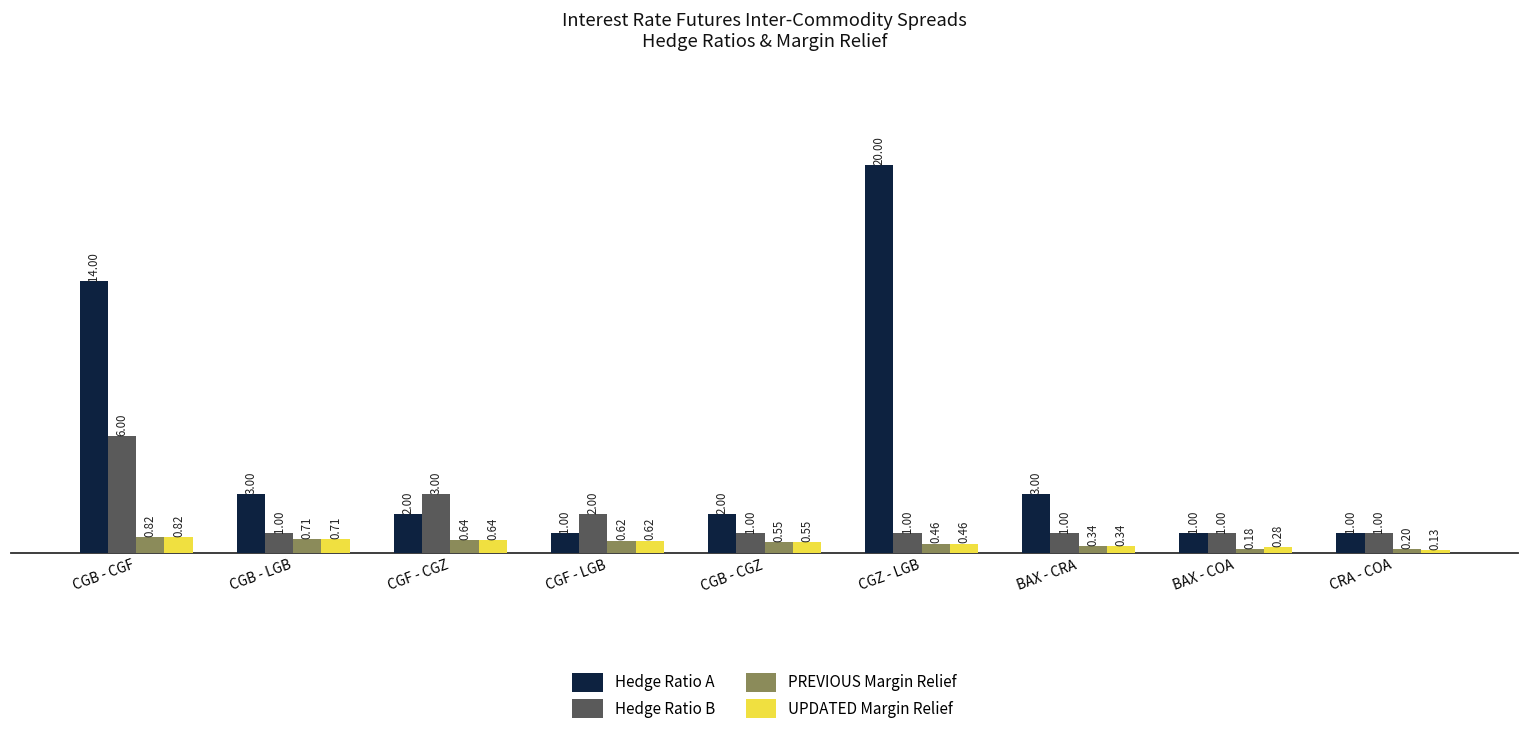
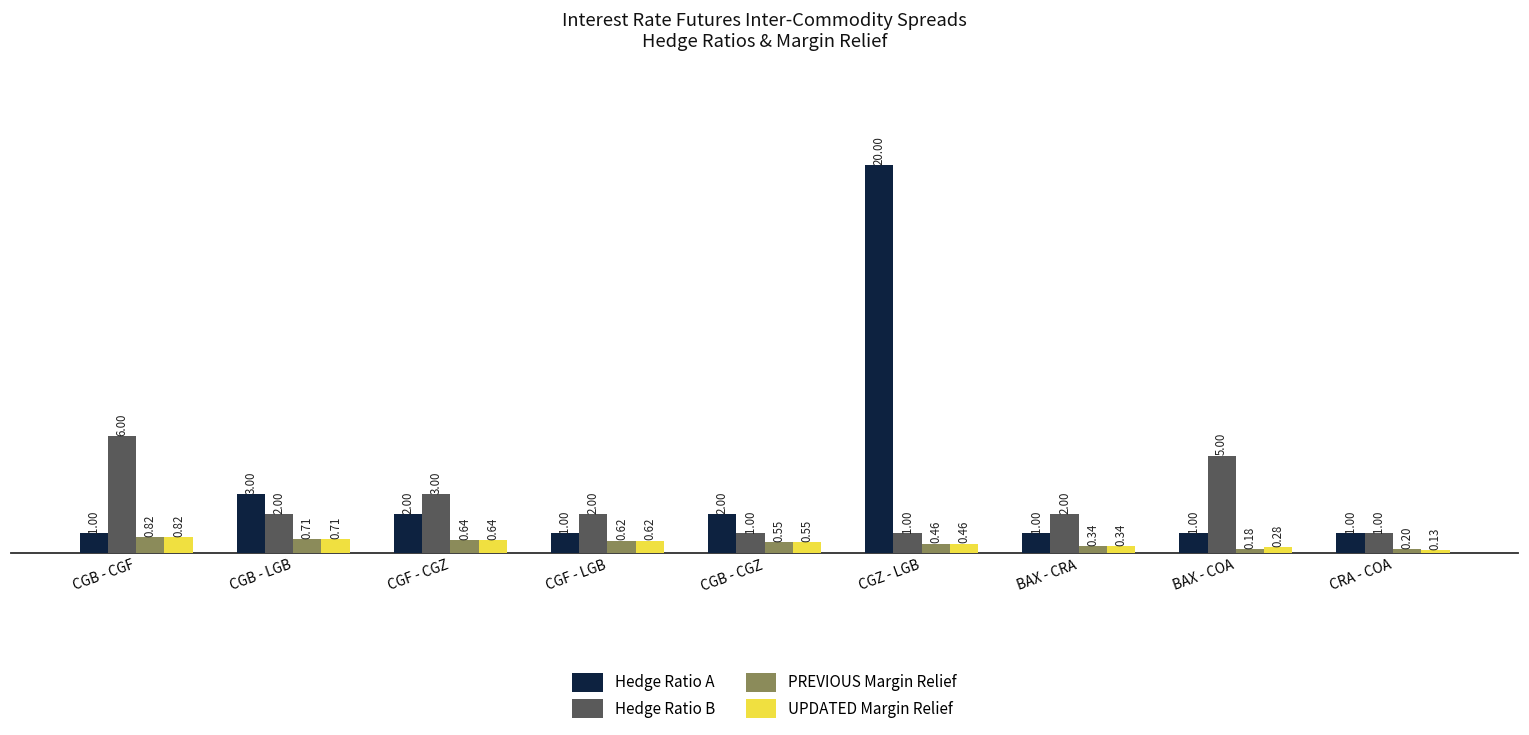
Hedge Ratio A, CGB - CGF: 14.00 -> 1.00
Hedge Ratio B, CGB - LGB: 1.00 -> 2.00
Hedge Ratio A, BAX - CRA: 3.00 -> 1.00
Hedge Ratio B, BAX - CRA: 1.00 -> 2.00
Hedge Ratio B, BAX - COA: 1.00 -> 5.00
